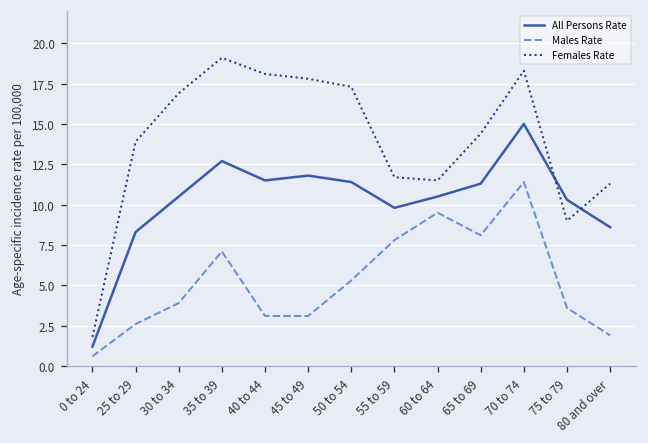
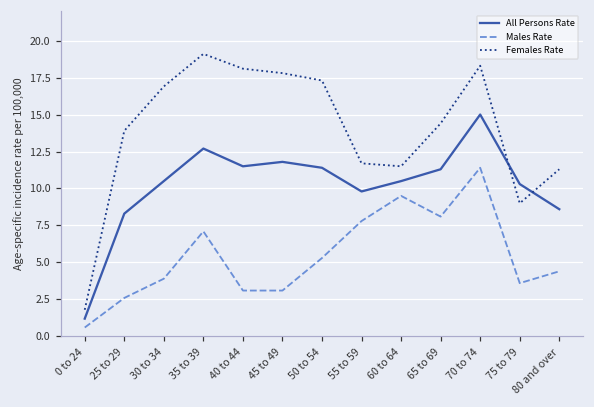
Males Rate, 80 and over: 1.9 -> 4.4
